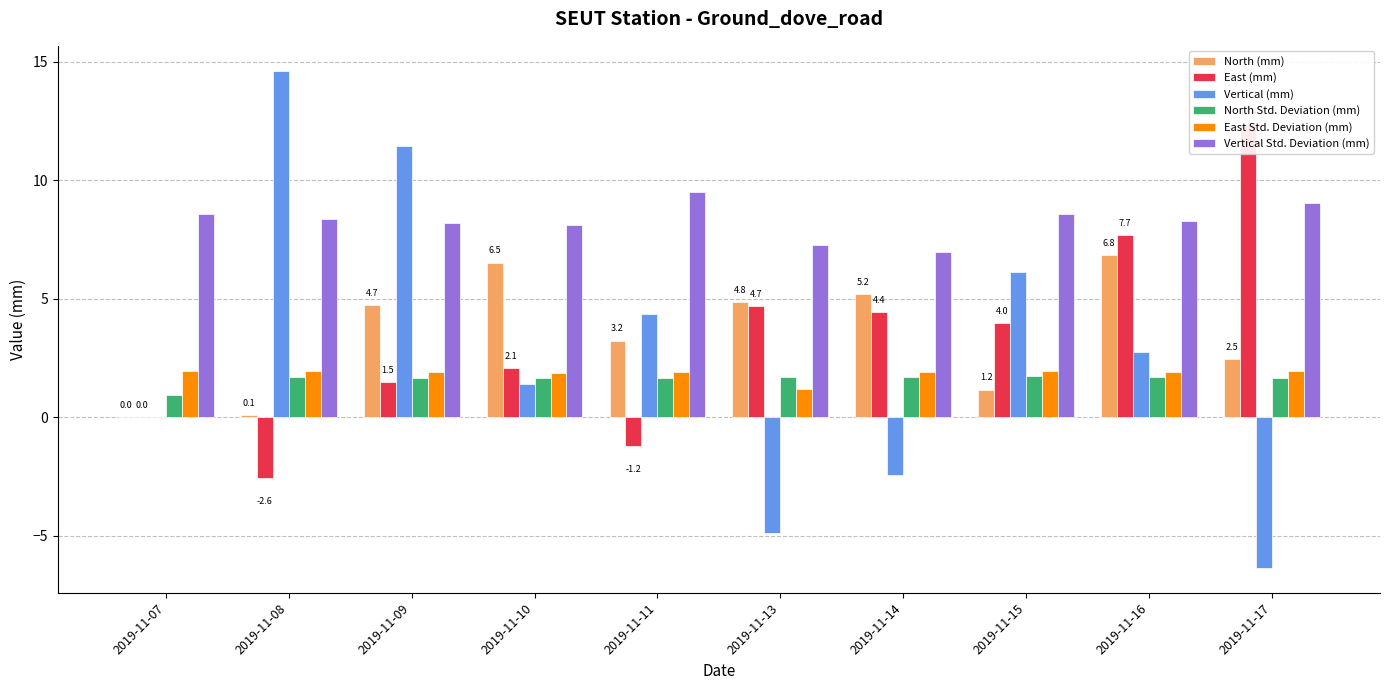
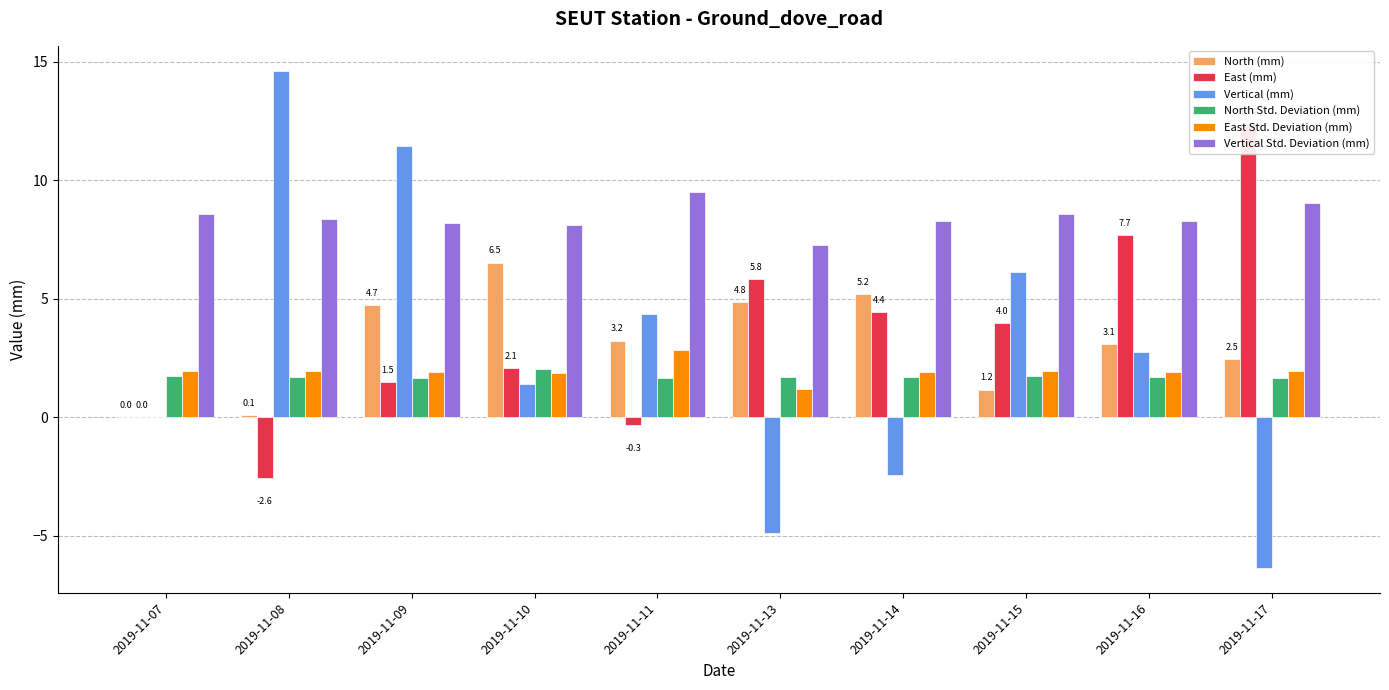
North Std. Deviation (mm), 2019-11-07: 0.9 -> 1.7
North Std. Deviation (mm), 2019-11-10: 1.7 -> 2.0
East (mm), 2019-11-11: -1.2 -> -0.3
East Std. Deviation (mm), 2019-11-11: 1.9 -> 2.9
East (mm), 2019-11-13: 4.7 -> 5.8
Vertical Std. Deviation (mm), 2019-11-14: 7.0 -> 8.3
North (mm), 2019-11-16: 6.8 -> 3.1
